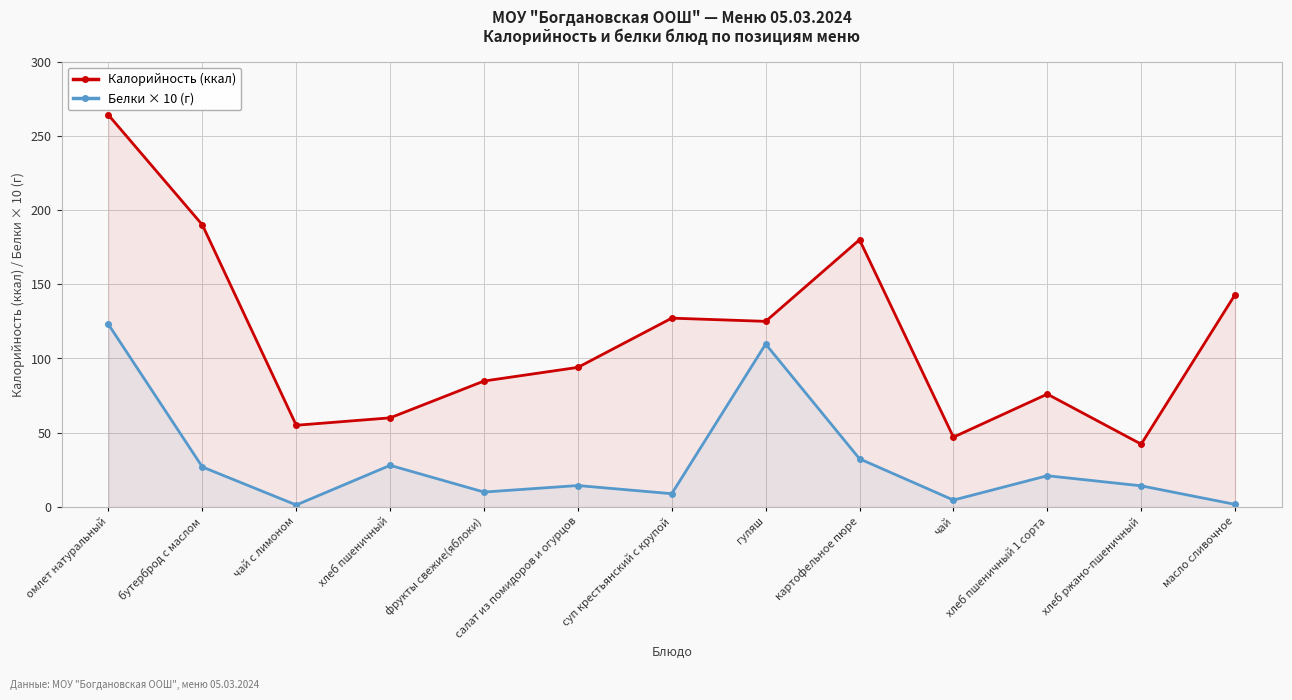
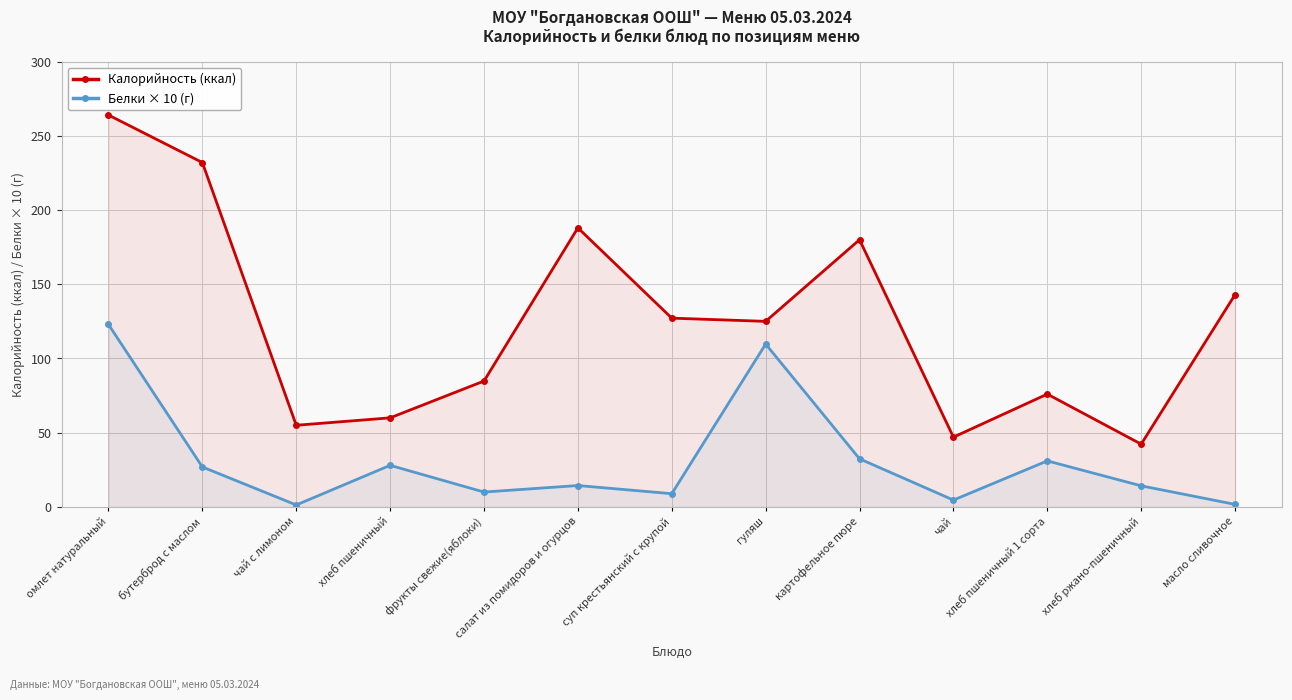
Калорийность (ккал), бутерброд с маслом: 190 -> 232
Калорийность (ккал), салат из помидоров и огурцов: 94 -> 188
Белки × 10 (г), хлеб пшеничный 1 сорта: 21 -> 31
